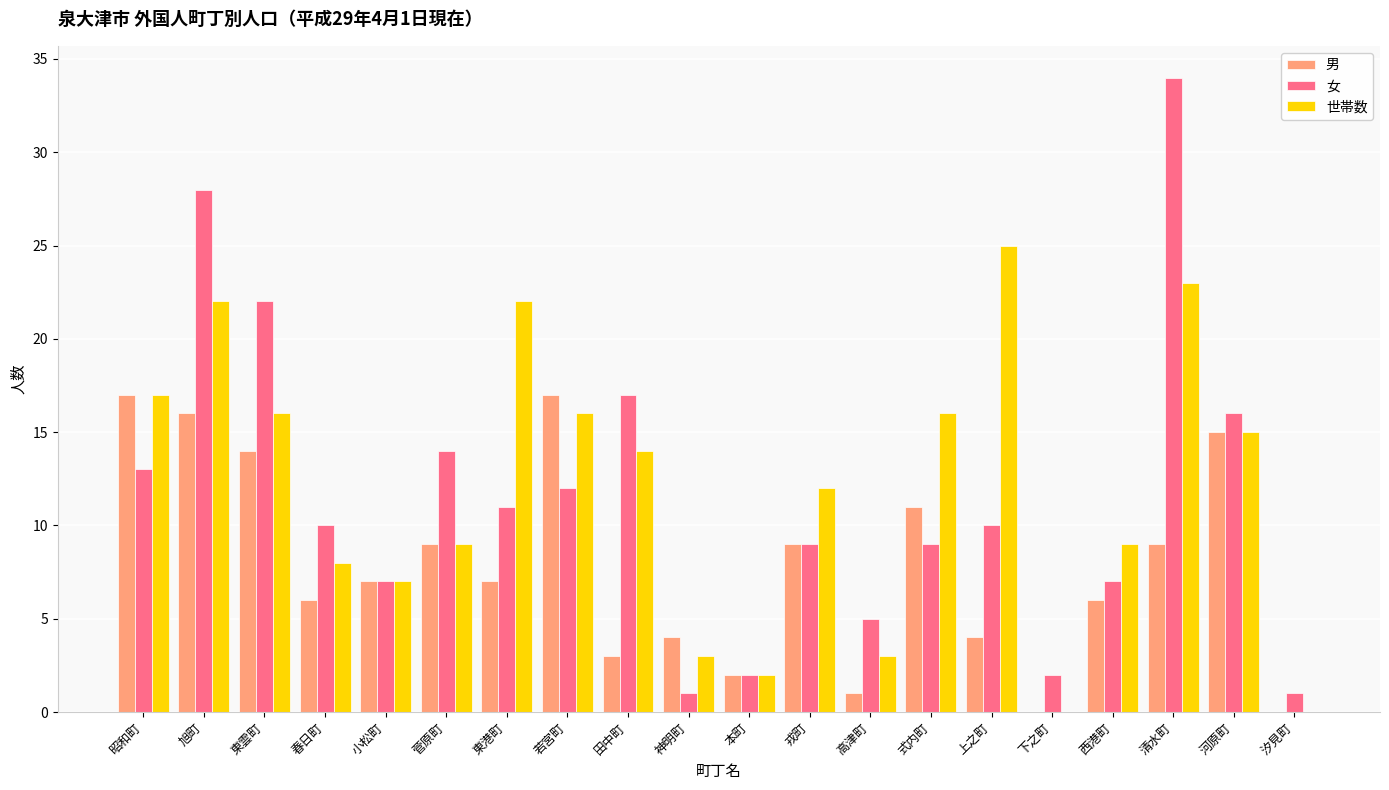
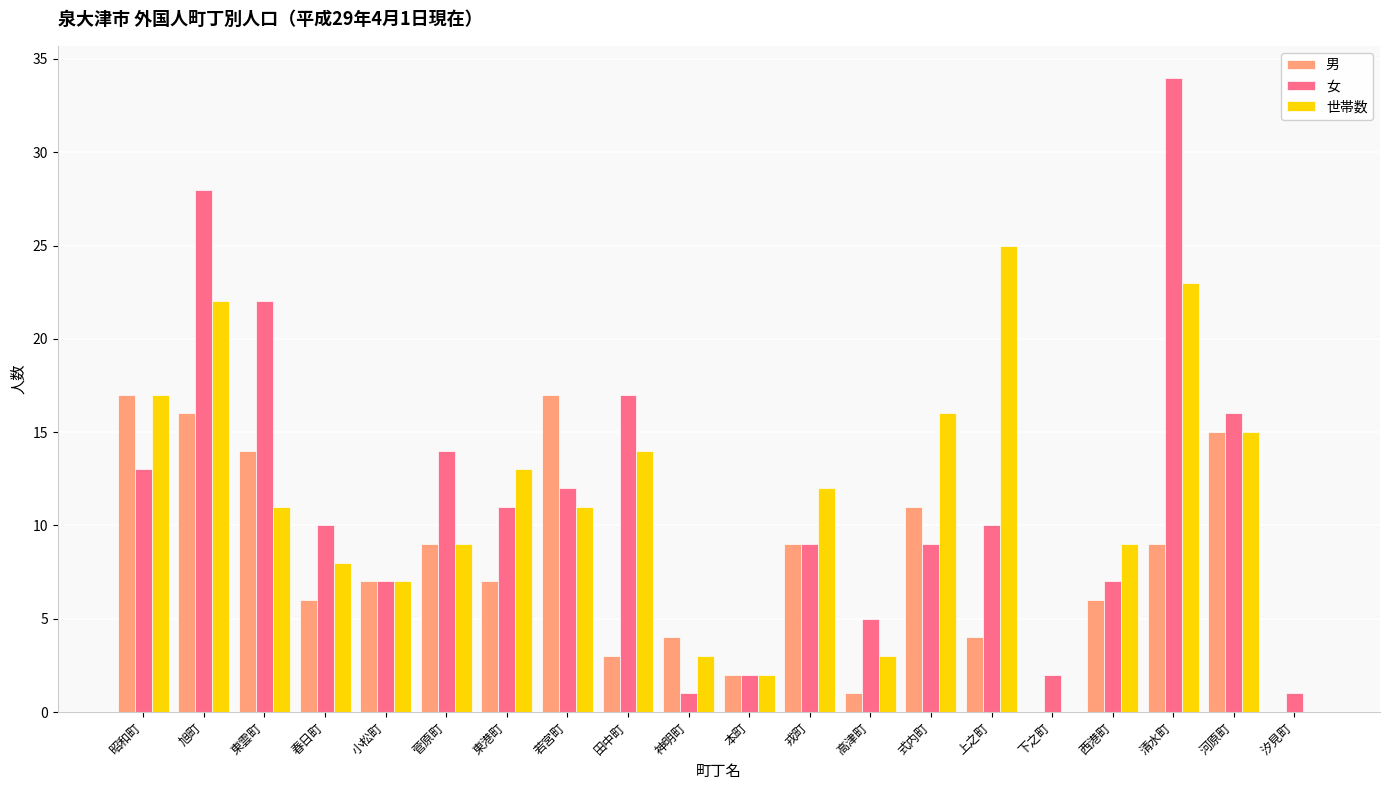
世帯数, 東雲町: 16 -> 11
世帯数, 東港町: 22 -> 13
世帯数, 若宮町: 16 -> 11
